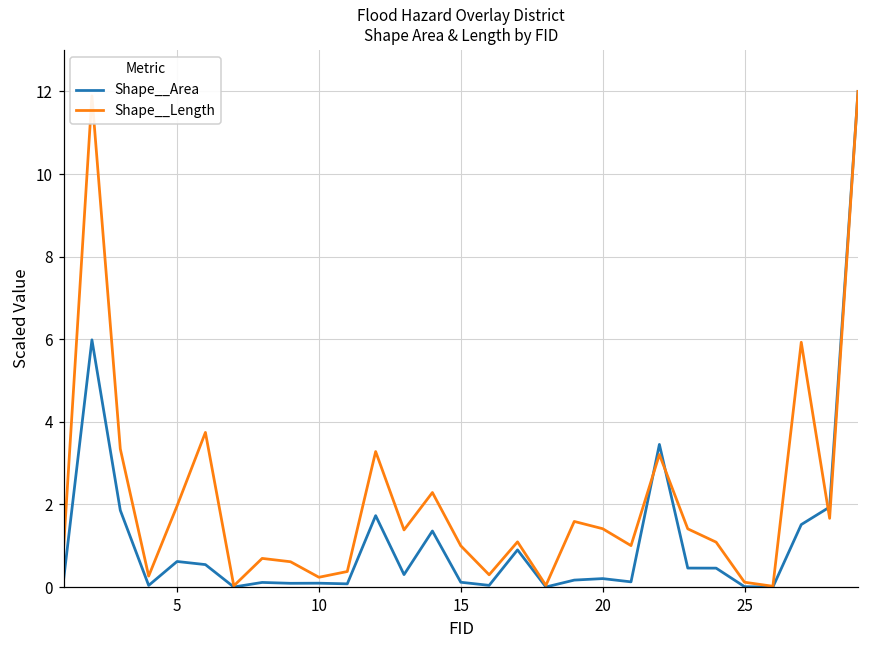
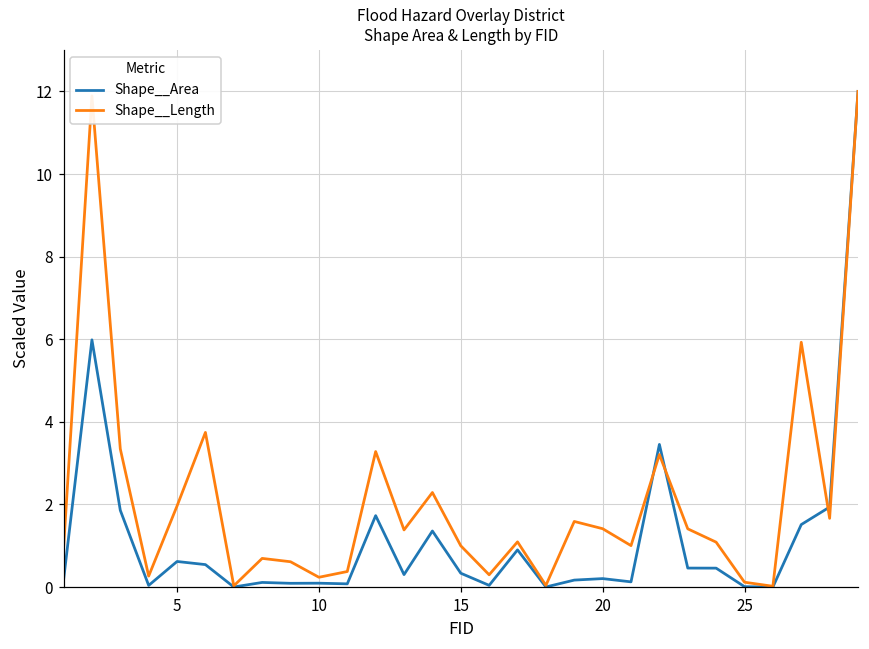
Shape__Area, 15: 0.1 -> 0.3
